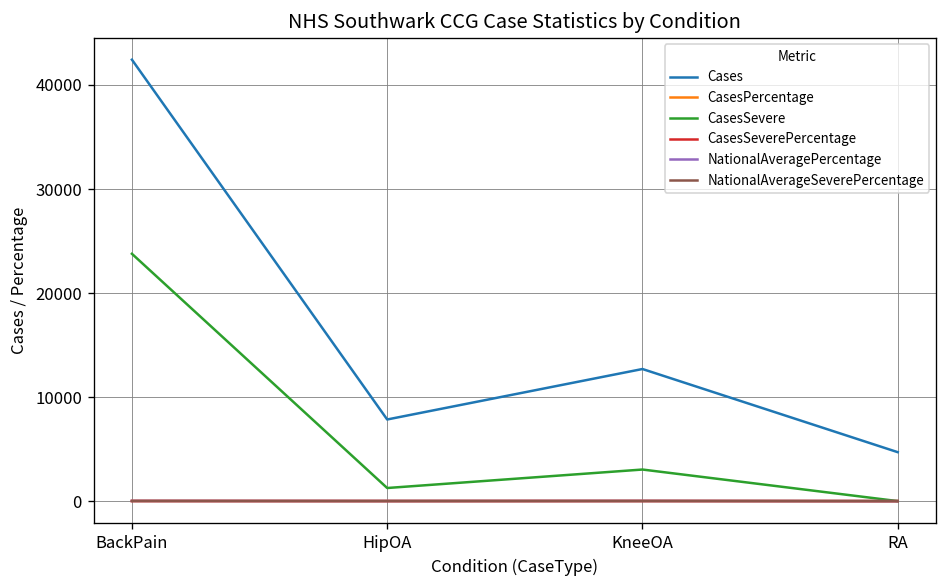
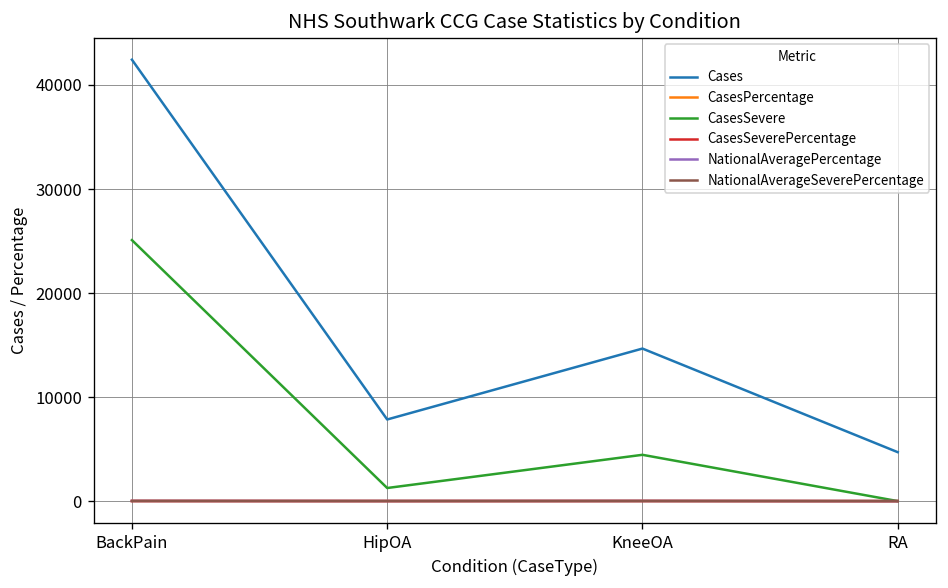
CasesSevere, BackPain: 24000 -> 25000
Cases, KneeOA: 13000 -> 15000
CasesSevere, KneeOA: 3000 -> 4000
